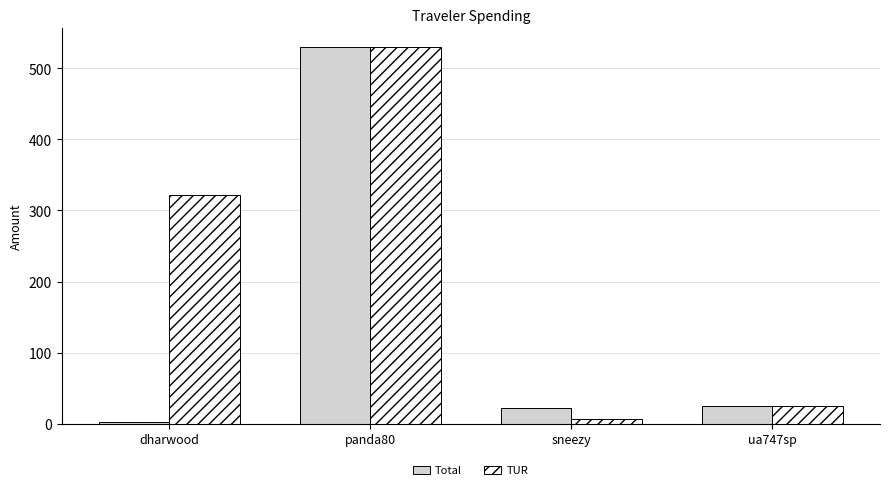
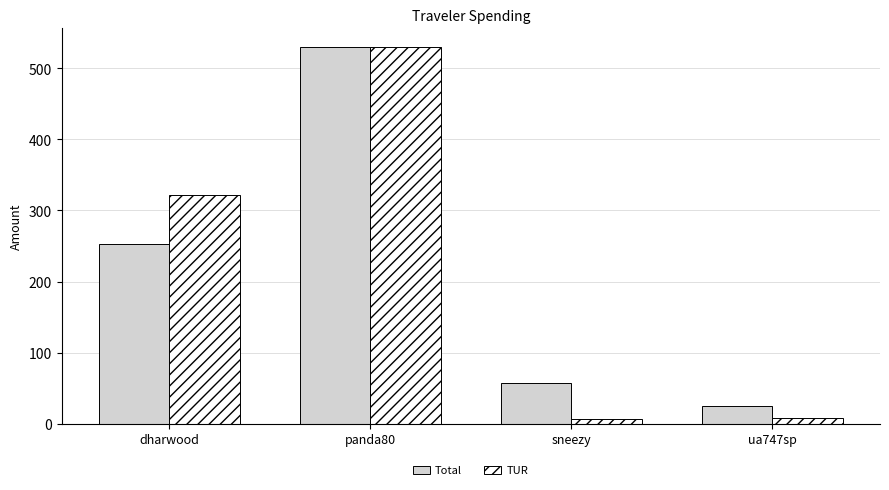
Total, dharwood: 0 -> 250
Total, sneezy: 20 -> 60
TUR, ua747sp: 20 -> 10
